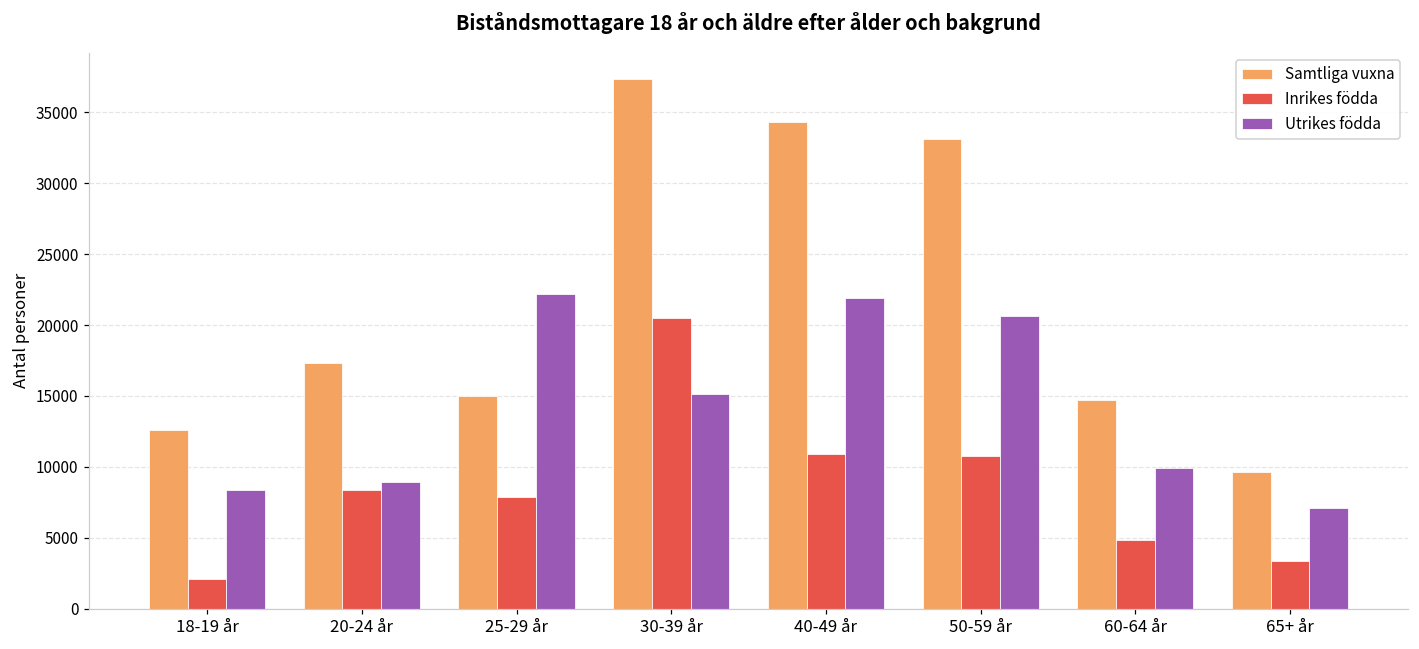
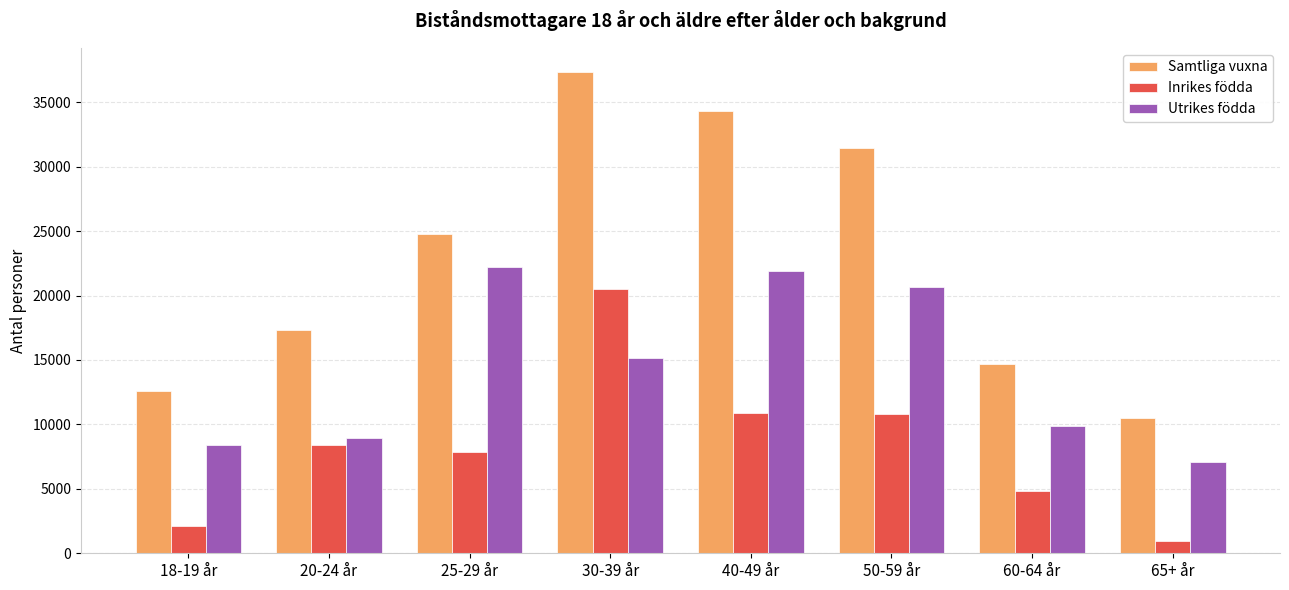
Samtliga vuxna, 25-29 år: 15000 -> 24800
Samtliga vuxna, 50-59 år: 33100 -> 31500
Samtliga vuxna, 65+ år: 9600 -> 10500
Inrikes födda, 65+ år: 3400 -> 1000
